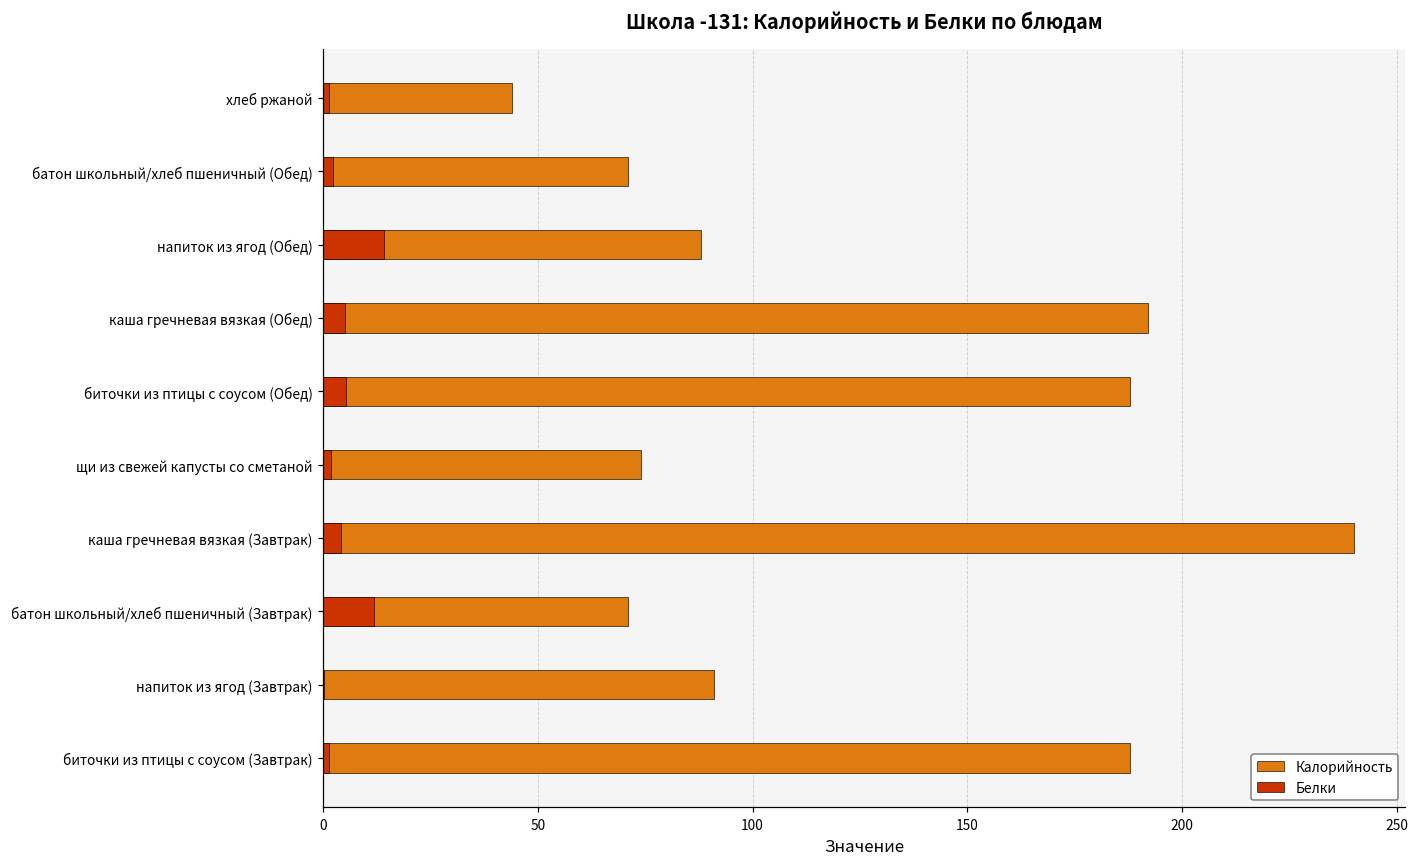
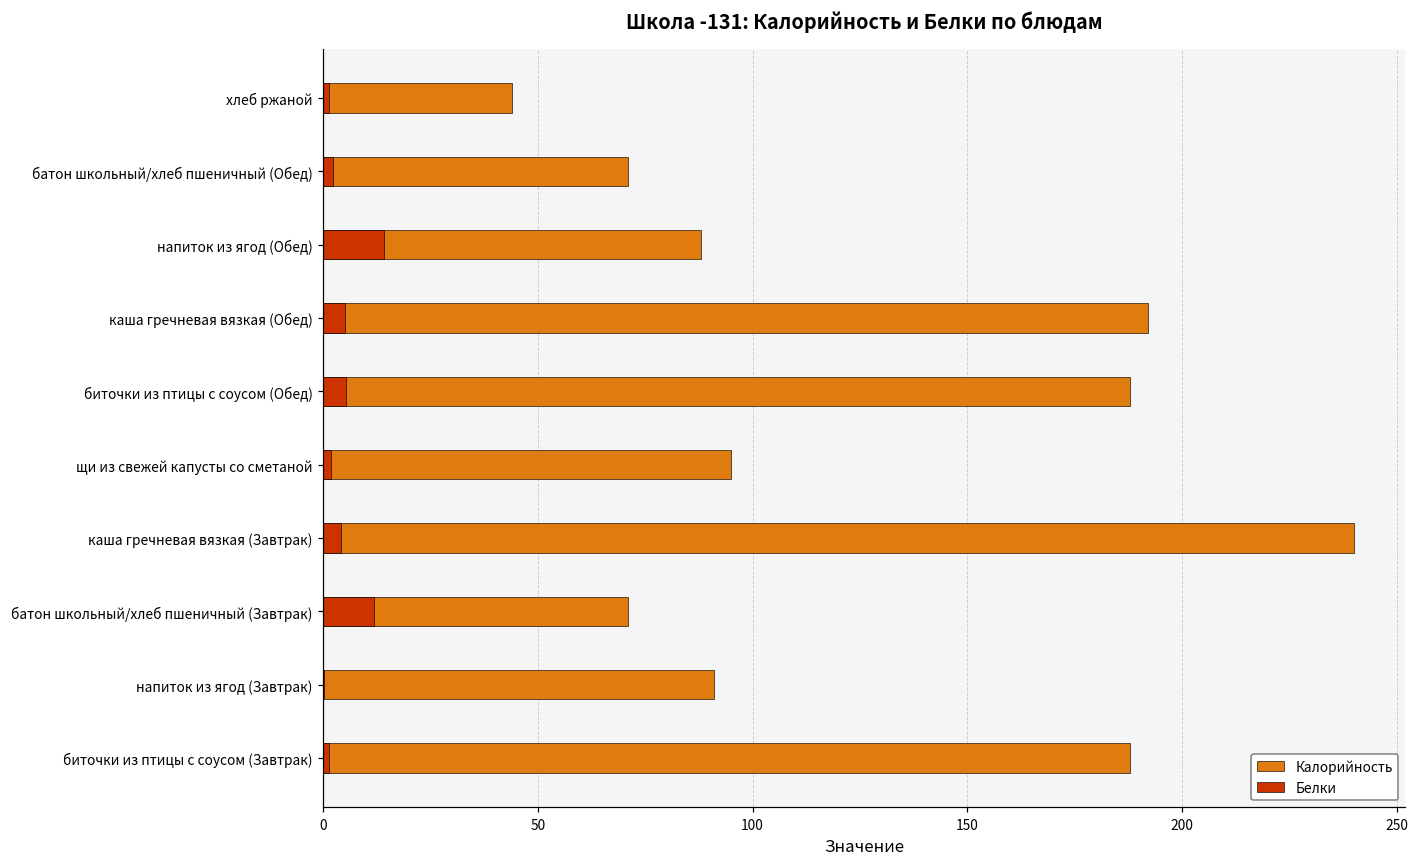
Калорийность, щи из свежей капусты со сметаной: 74 -> 95
